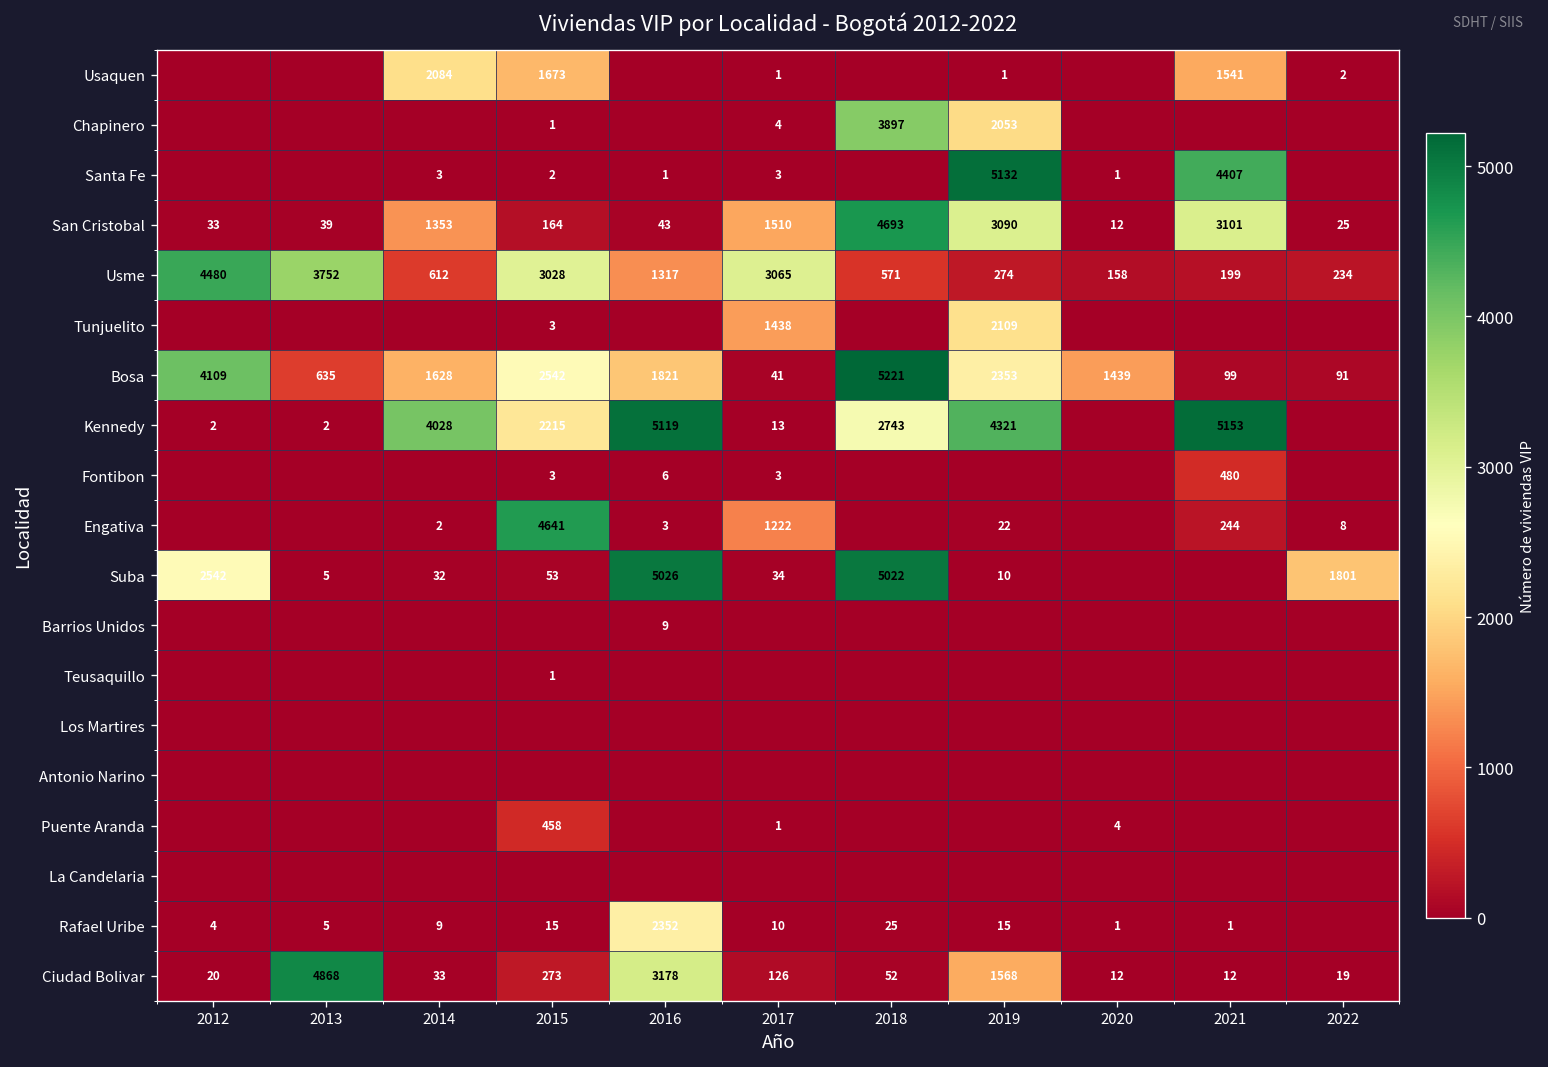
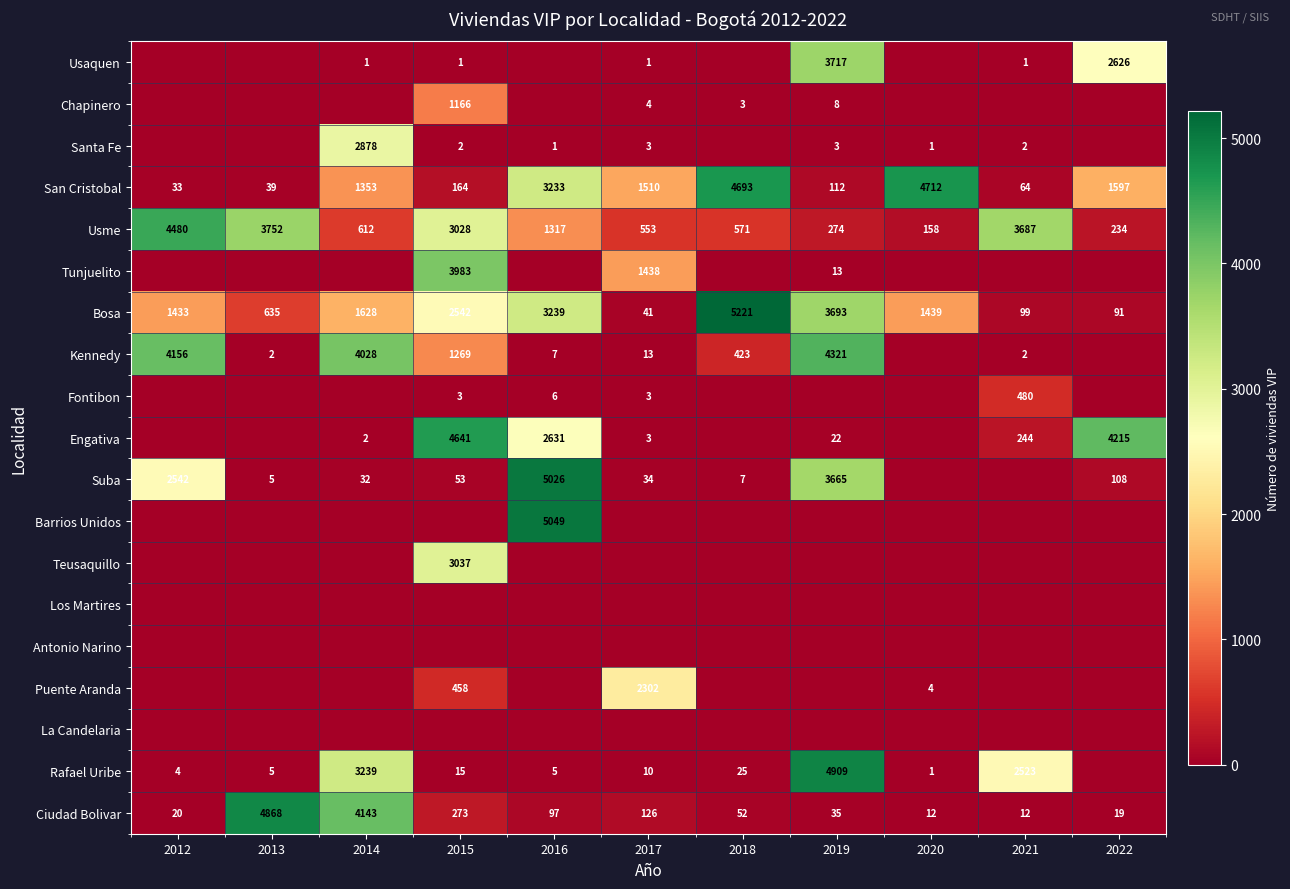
Usaquen, 2014: 2084 -> 1
Usaquen, 2015: 1673 -> 1
Usaquen, 2019: 1 -> 3717
Usaquen, 2021: 1541 -> 1
Usaquen, 2022: 2 -> 2626
Chapinero, 2015: 1 -> 1166
Chapinero, 2018: 3897 -> 3
Chapinero, 2019: 2053 -> 8
Santa Fe, 2014: 3 -> 2878
Santa Fe, 2019: 5132 -> 3
Santa Fe, 2021: 4407 -> 2
San Cristobal, 2016: 43 -> 3233
San Cristobal, 2019: 3090 -> 112
San Cristobal, 2020: 12 -> 4712
San Cristobal, 2021: 3101 -> 64
San Cristobal, 2022: 25 -> 1597
Usme, 2017: 3065 -> 553
Usme, 2021: 199 -> 3687
Tunjuelito, 2015: 3 -> 3983
Tunjuelito, 2019: 2109 -> 13
Bosa, 2012: 4109 -> 1433
Bosa, 2016: 1821 -> 3239
Bosa, 2019: 2353 -> 3693
Kennedy, 2012: 2 -> 4156
Kennedy, 2015: 2215 -> 1269
Kennedy, 2016: 5119 -> 7
Kennedy, 2018: 2743 -> 423
Kennedy, 2021: 5153 -> 2
Engativa, 2016: 3 -> 2631
Engativa, 2017: 1222 -> 3
Engativa, 2022: 8 -> 4215
Suba, 2018: 5022 -> 7
Suba, 2019: 10 -> 3665
Suba, 2022: 1801 -> 108
Barrios Unidos, 2016: 9 -> 5049
Teusaquillo, 2015: 1 -> 3037
Puente Aranda, 2017: 1 -> 2302
Rafael Uribe, 2014: 9 -> 3239
Rafael Uribe, 2016: 2352 -> 5
Rafael Uribe, 2019: 15 -> 4909
Rafael Uribe, 2021: 1 -> 2523
Ciudad Bolivar, 2014: 33 -> 4143
Ciudad Bolivar, 2016: 3178 -> 97
Ciudad Bolivar, 2019: 1568 -> 35
